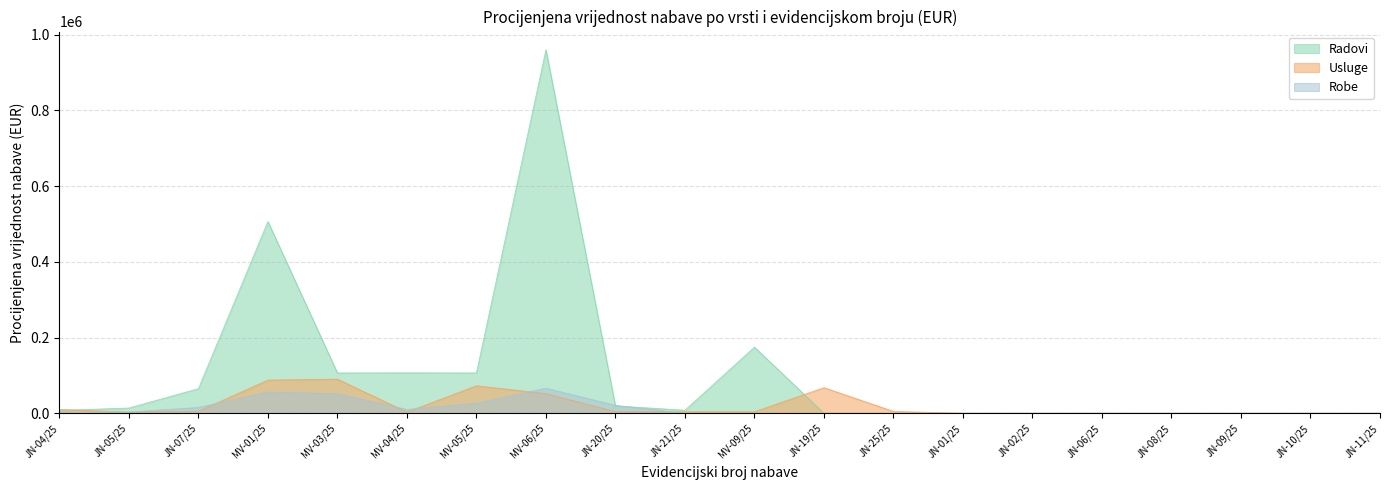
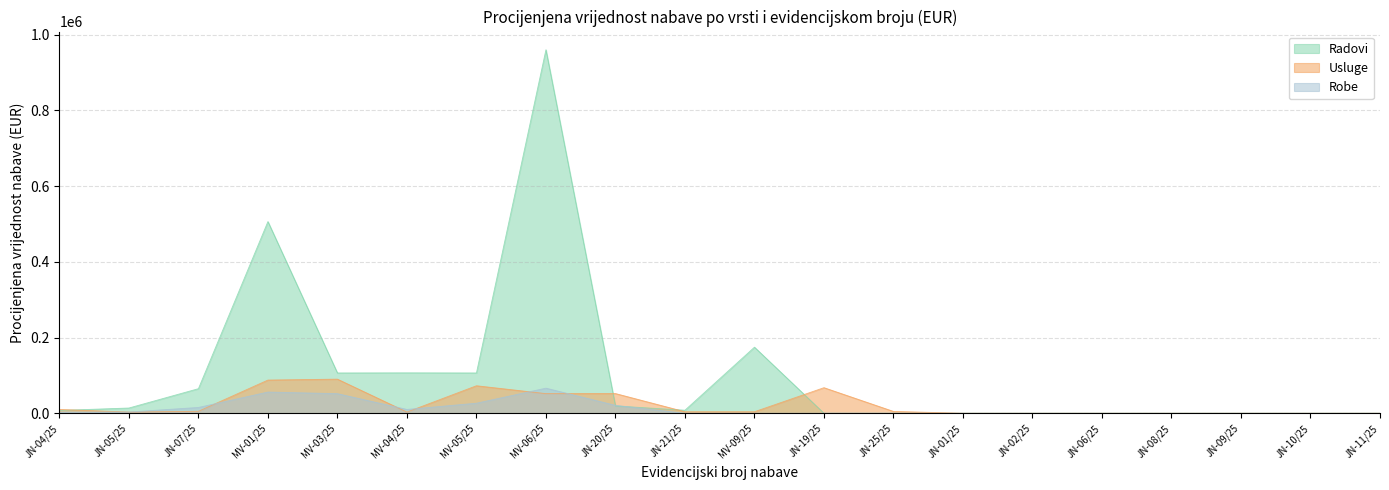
Usluge, JN-20/25: 0 -> 50000
